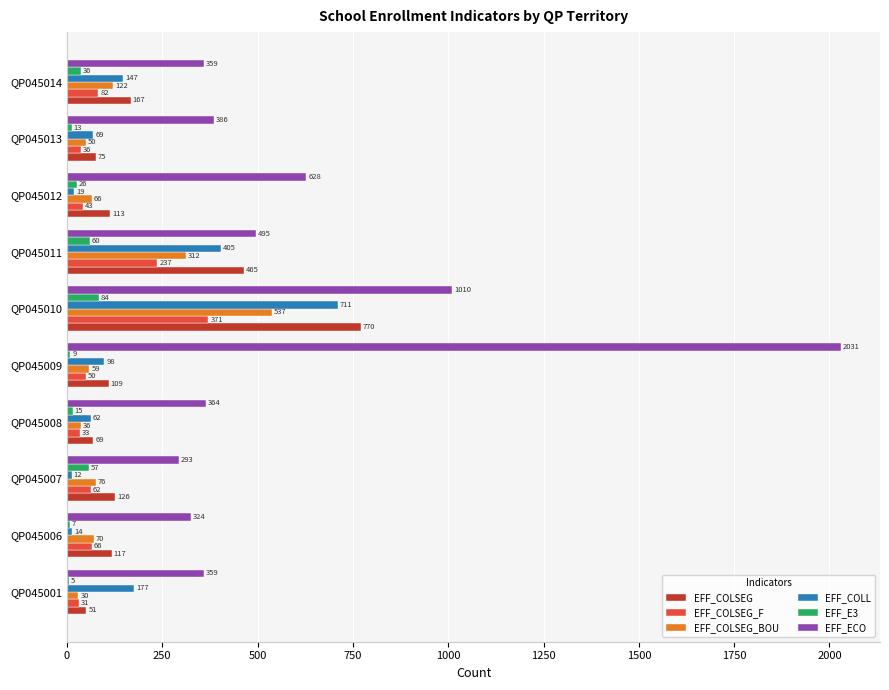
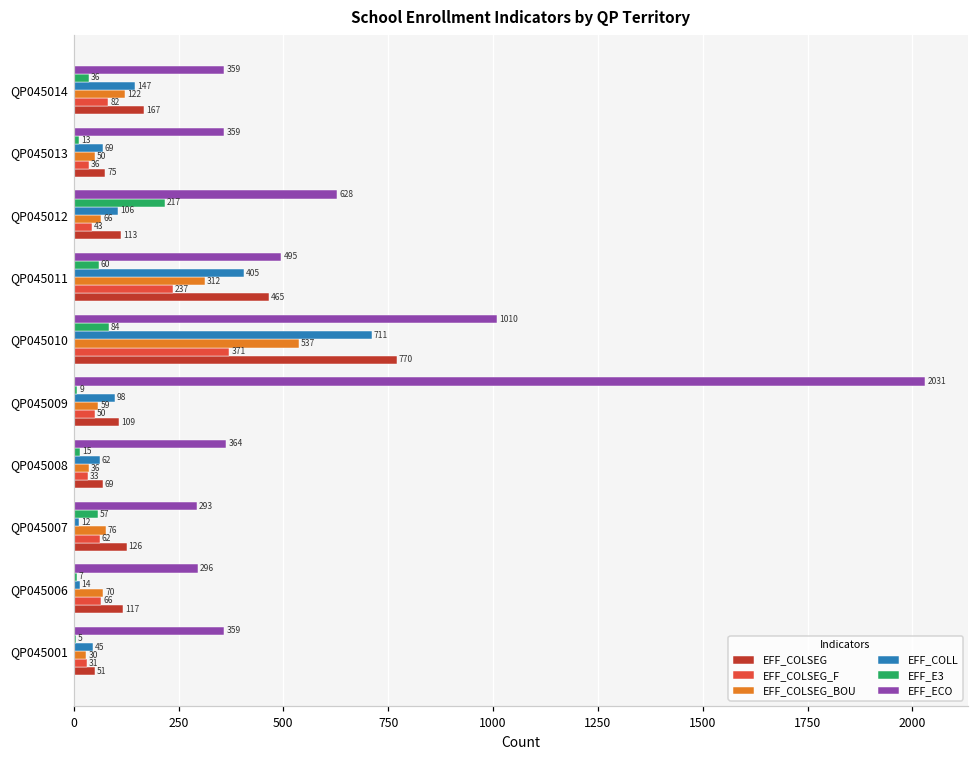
EFF_ECO, QP045013: 386 -> 359
EFF_E3, QP045012: 26 -> 217
EFF_COLL, QP045012: 19 -> 106
EFF_ECO, QP045006: 324 -> 296
EFF_COLL, QP045001: 177 -> 45
